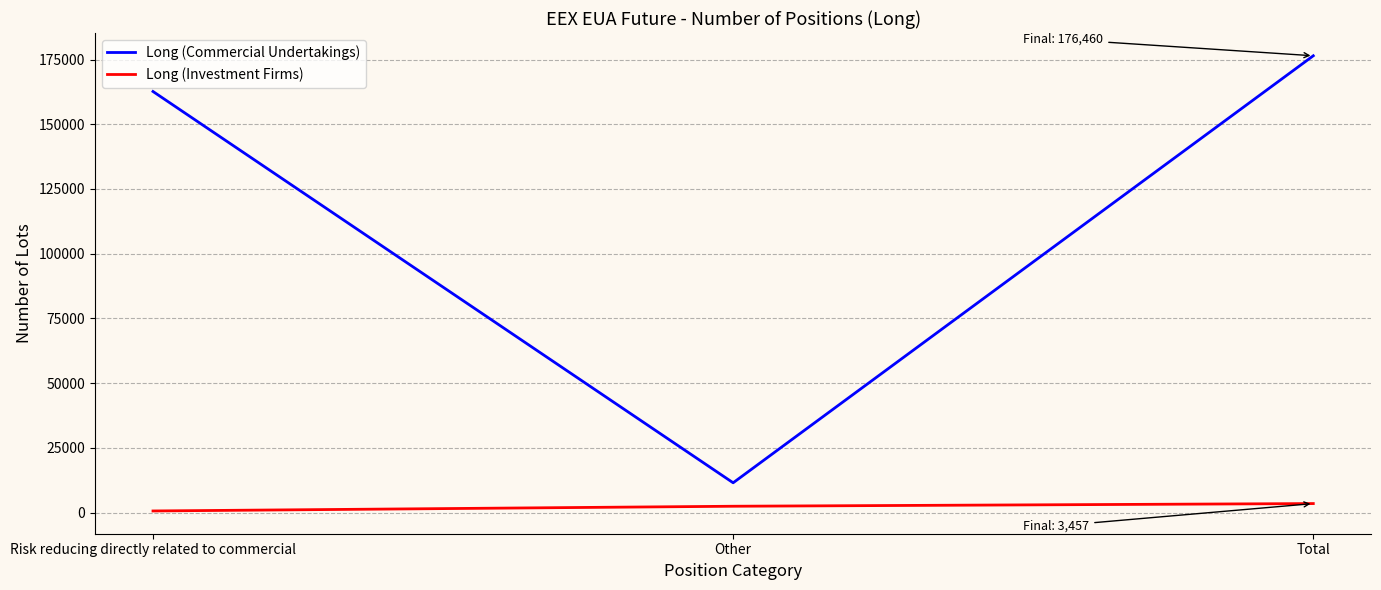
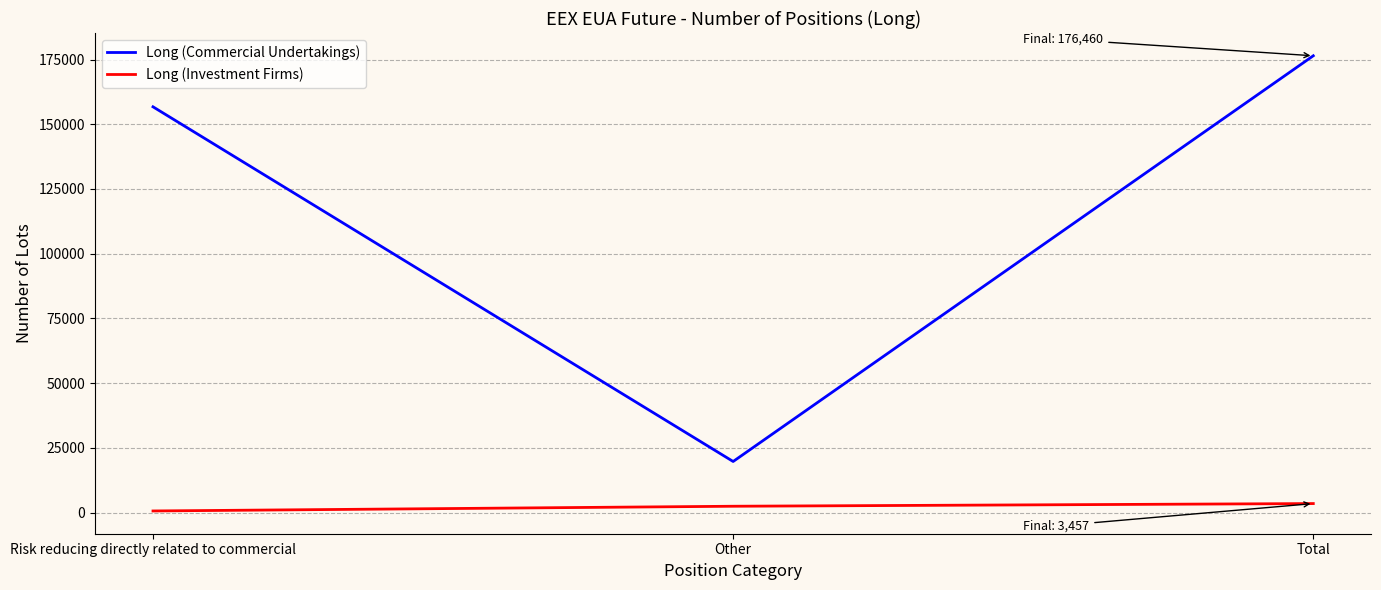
Long (Commercial Undertakings), Risk reducing directly related to commercial: 163000 -> 157000
Long (Commercial Undertakings), Other: 11000 -> 20000
